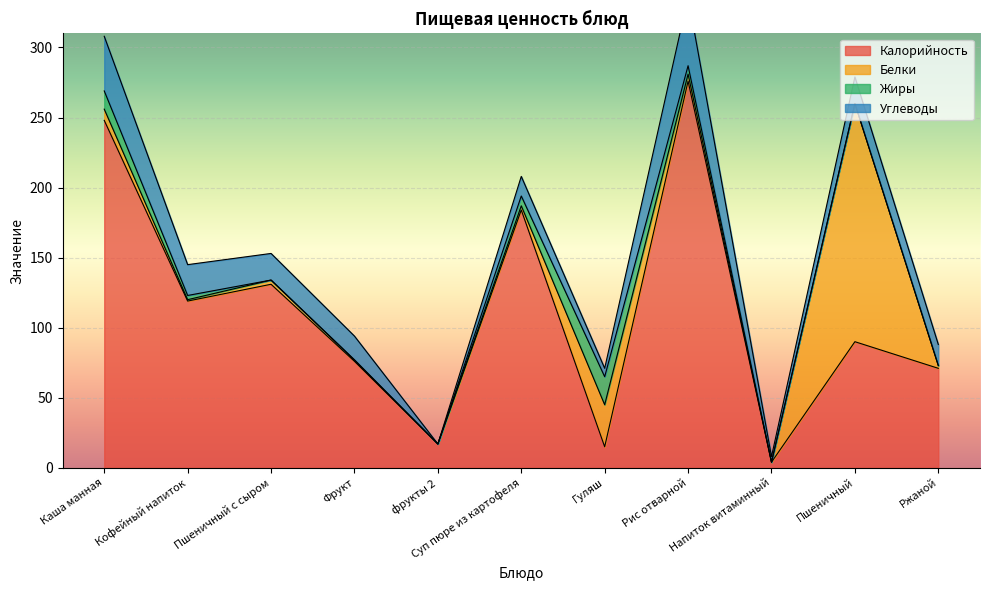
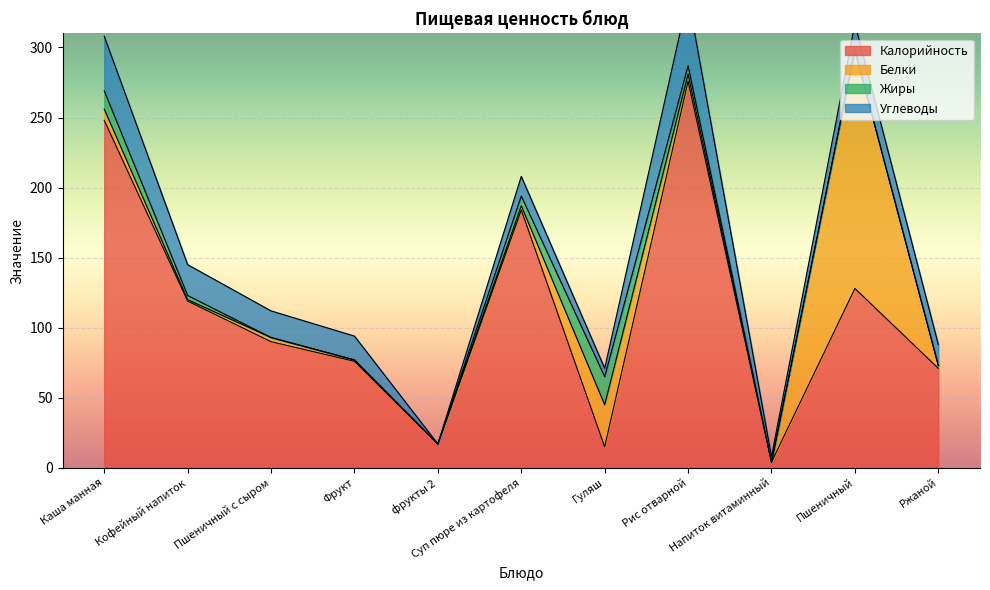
Калорийность, Пшеничный с сыром: 131 -> 90
Калорийность, Пшеничный: 90 -> 128
